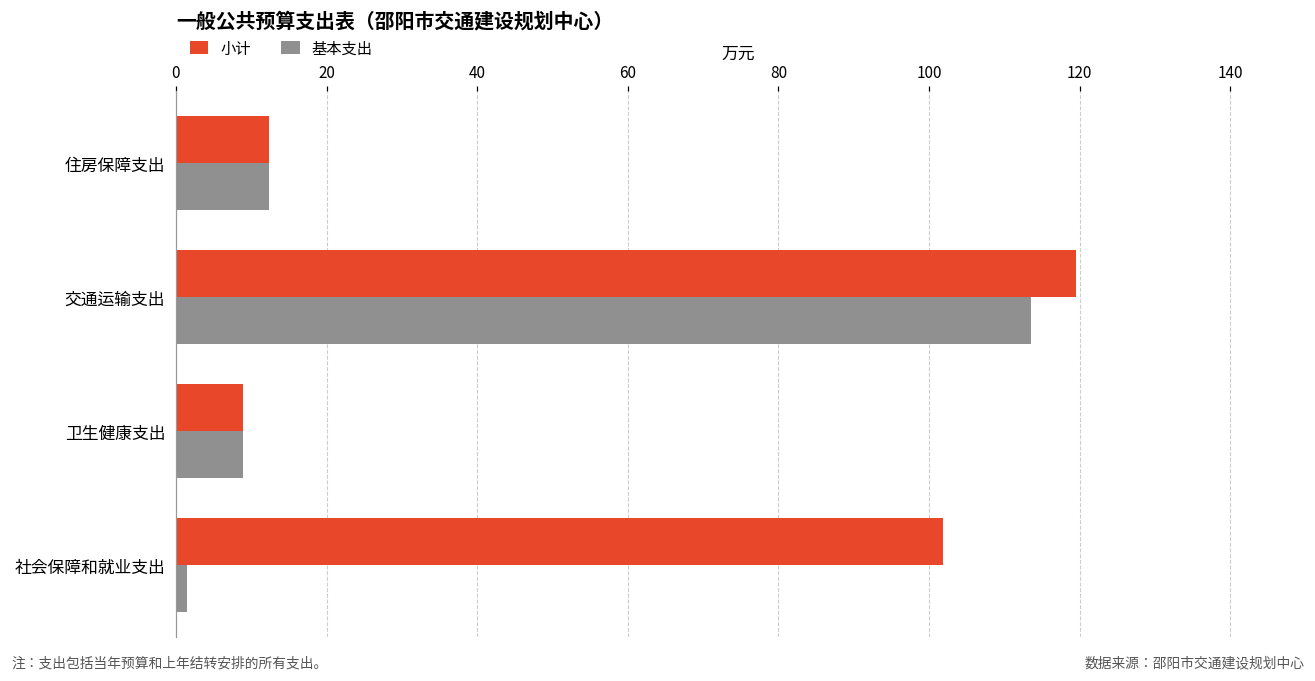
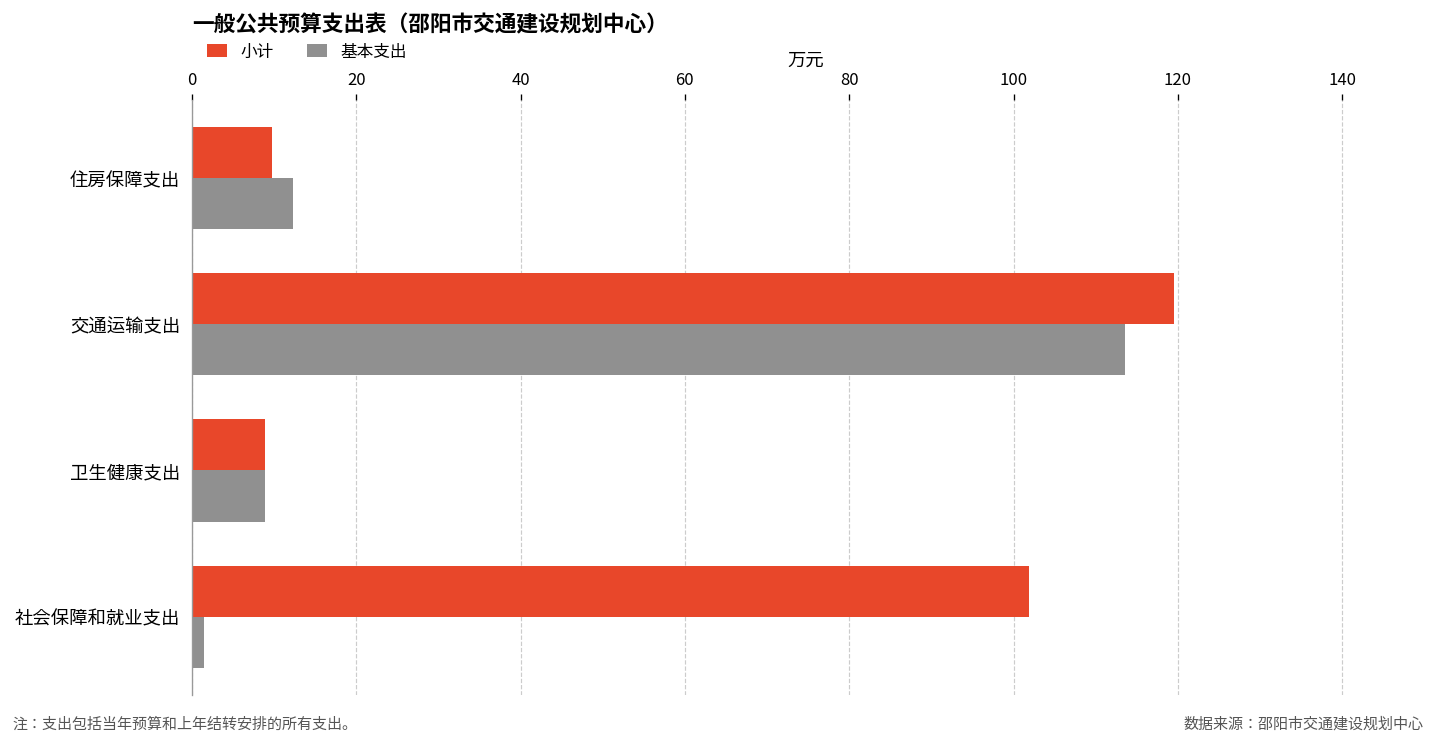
小计, 住房保障支出: 12 -> 10
